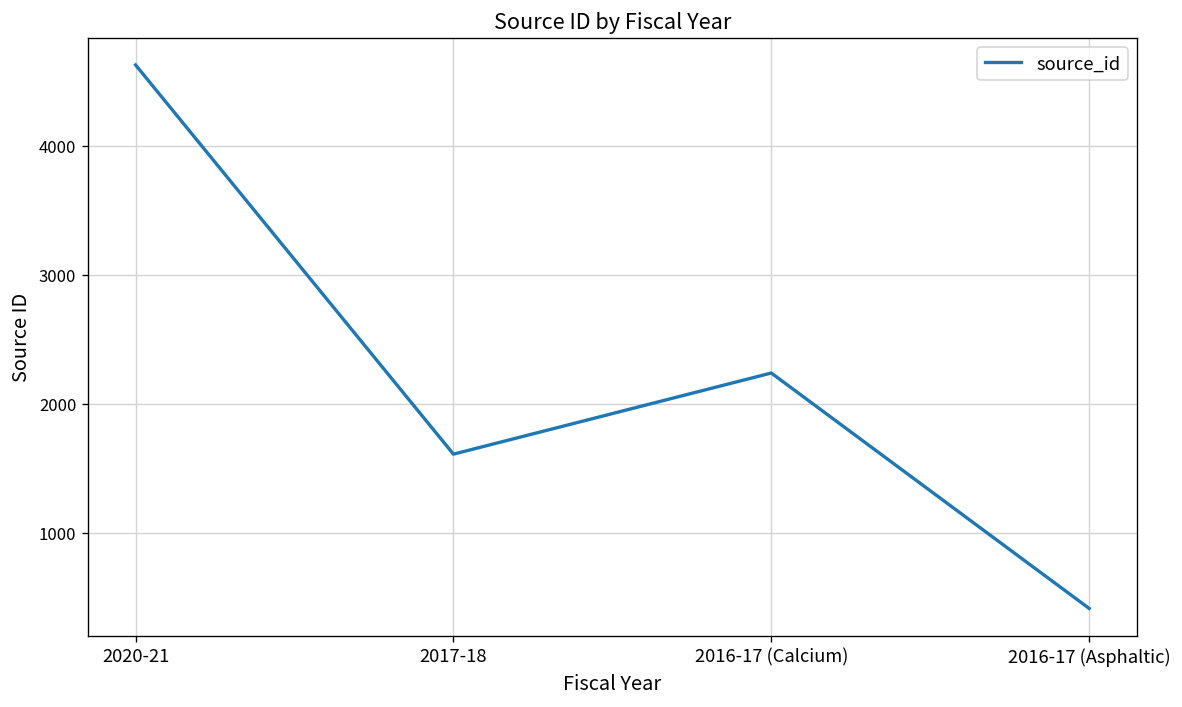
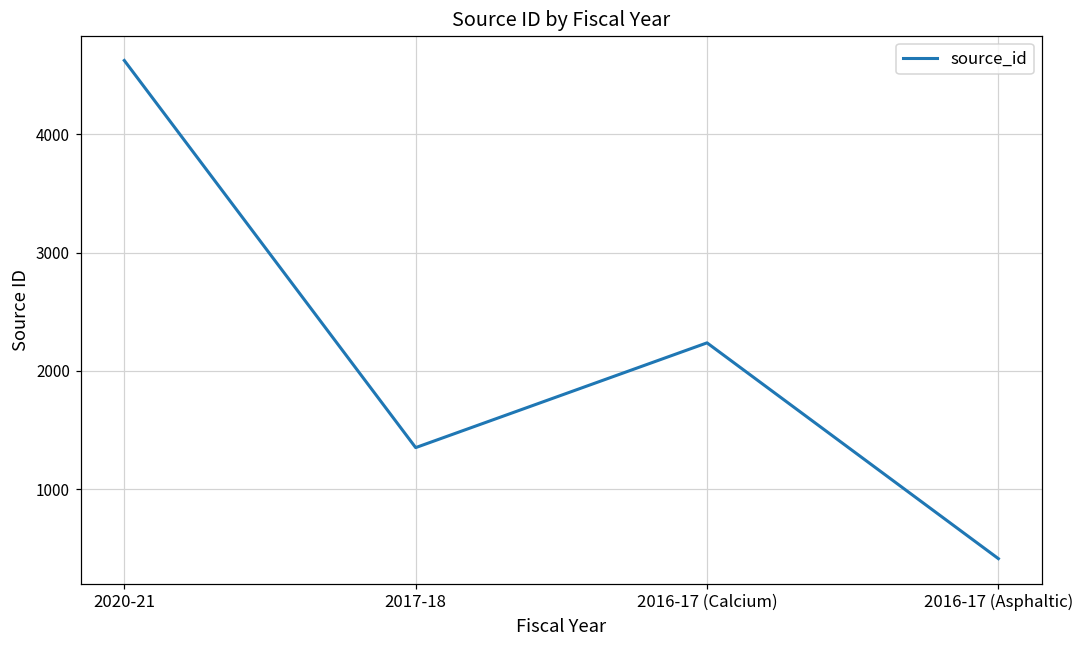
2017-18: 1610 -> 1350
